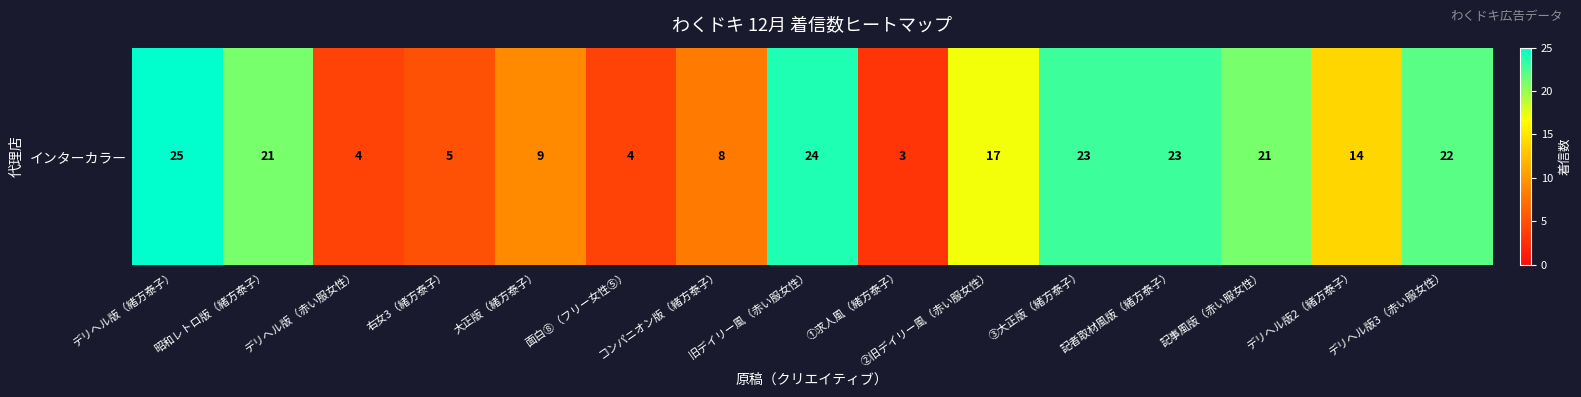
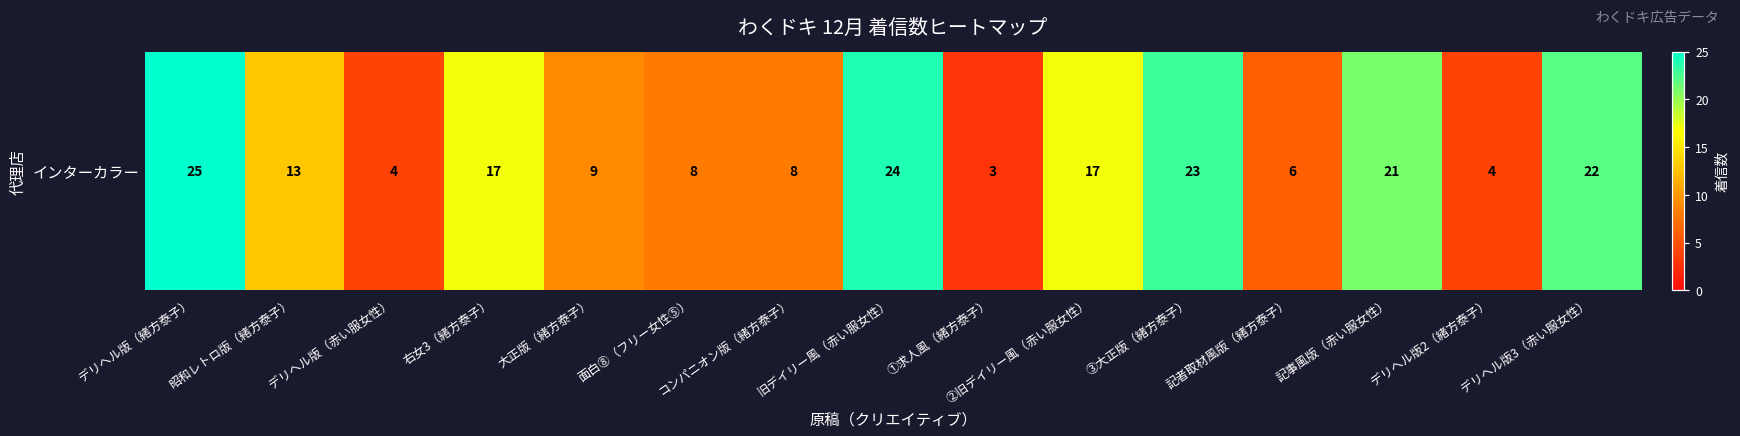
インターカラー, 昭和レトロ版（緒方泰子）: 21 -> 13
インターカラー, 右女3（緒方泰子）: 5 -> 17
インターカラー, 面白⑧（フリー女性⑤）: 4 -> 8
インターカラー, 記者取材風版（緒方泰子）: 23 -> 6
インターカラー, デリヘル版2（緒方泰子）: 14 -> 4
